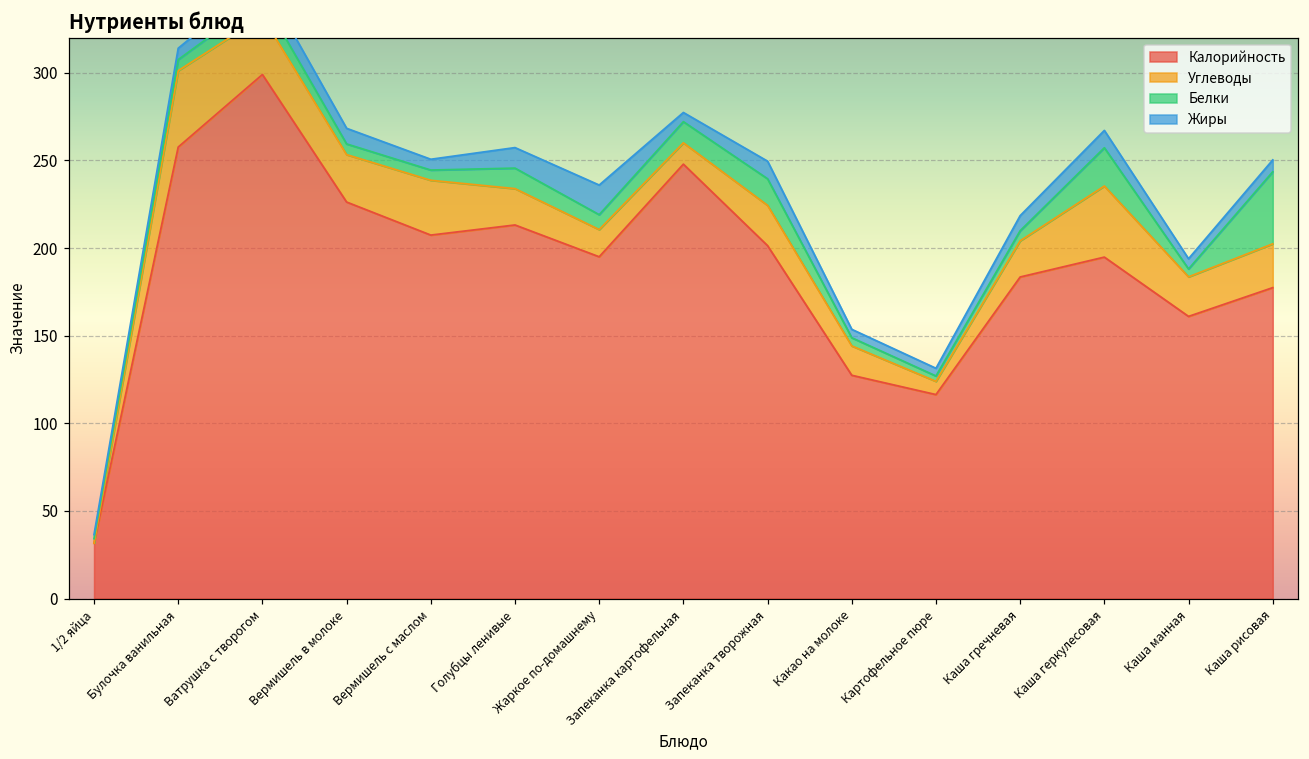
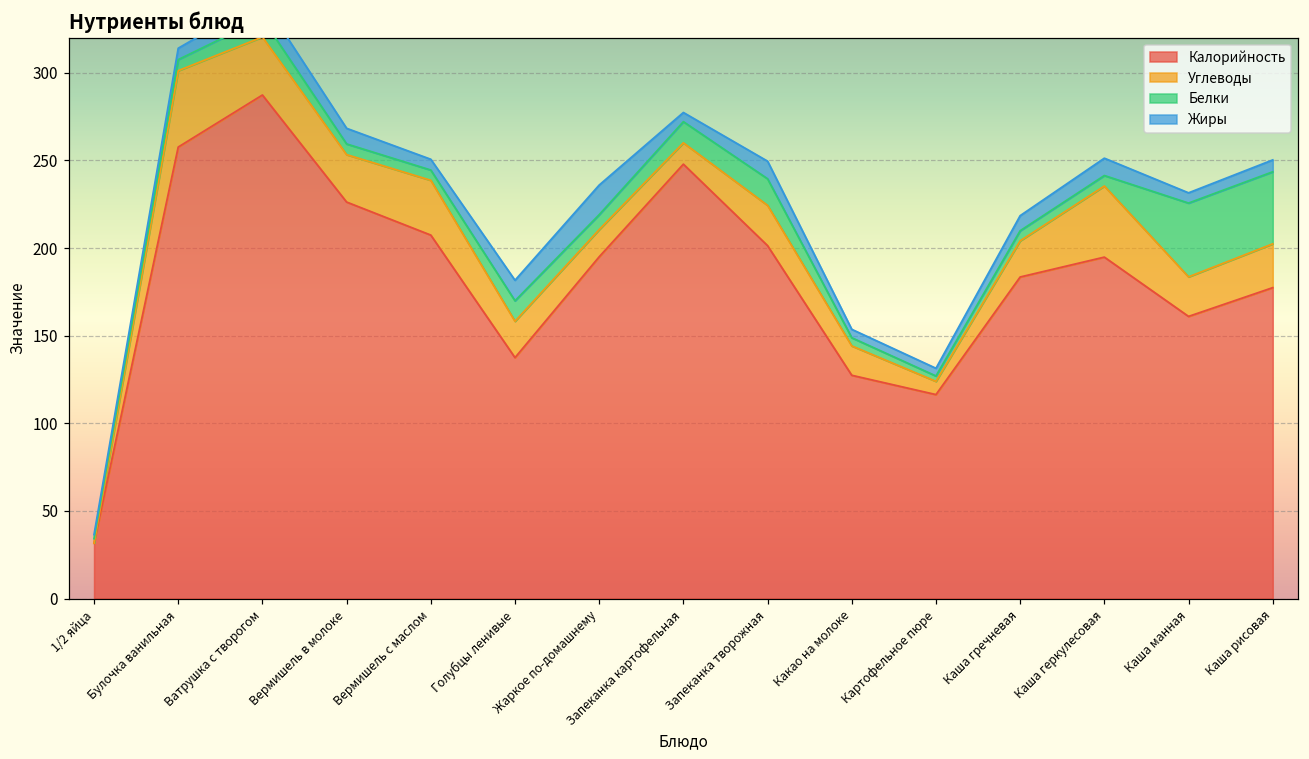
Калорийность, Ватрушка с творогом: 299 -> 287
Калорийность, Голубцы ленивые: 213 -> 137
Белки, Каша геркулесовая: 22 -> 6
Белки, Каша манная: 5 -> 42
